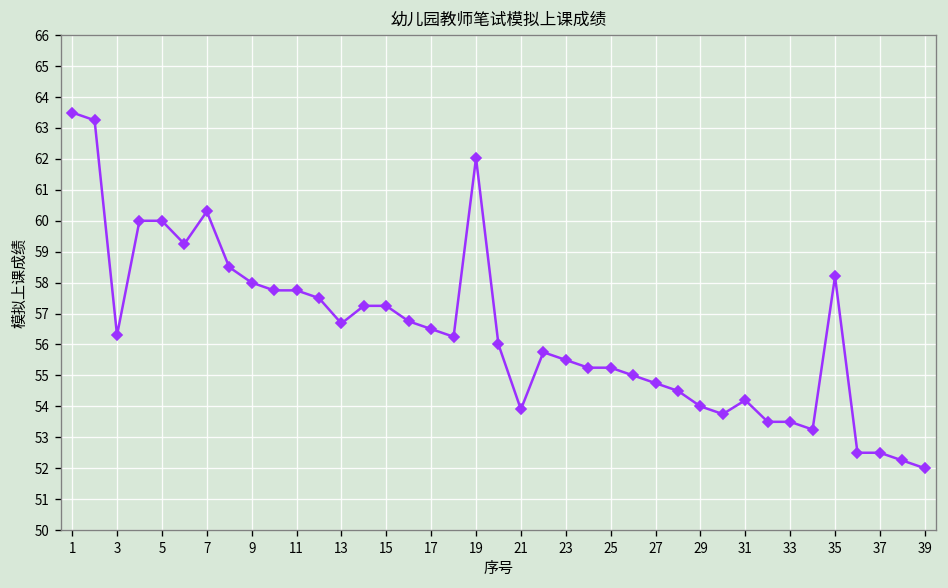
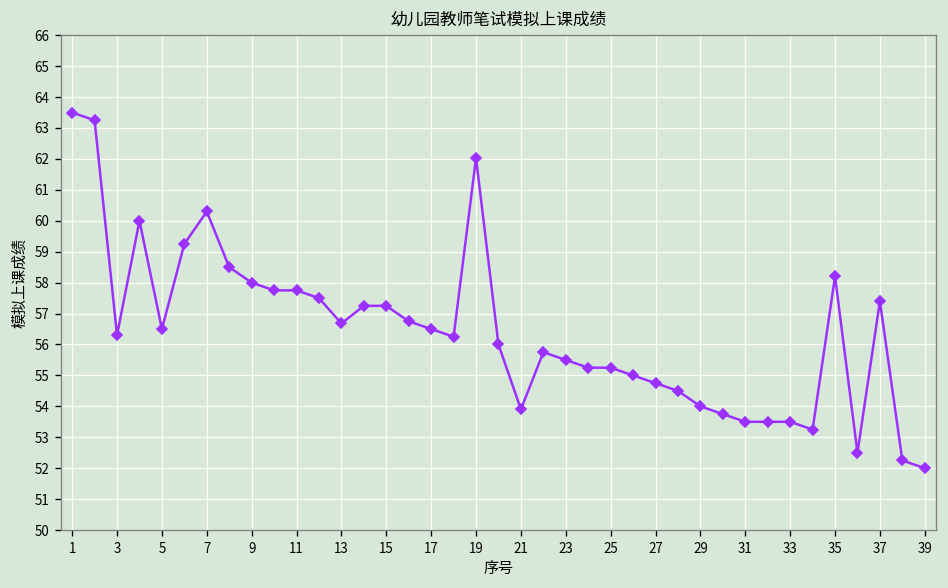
5: 60.0 -> 56.5
31: 54.2 -> 53.5
37: 52.5 -> 57.4
